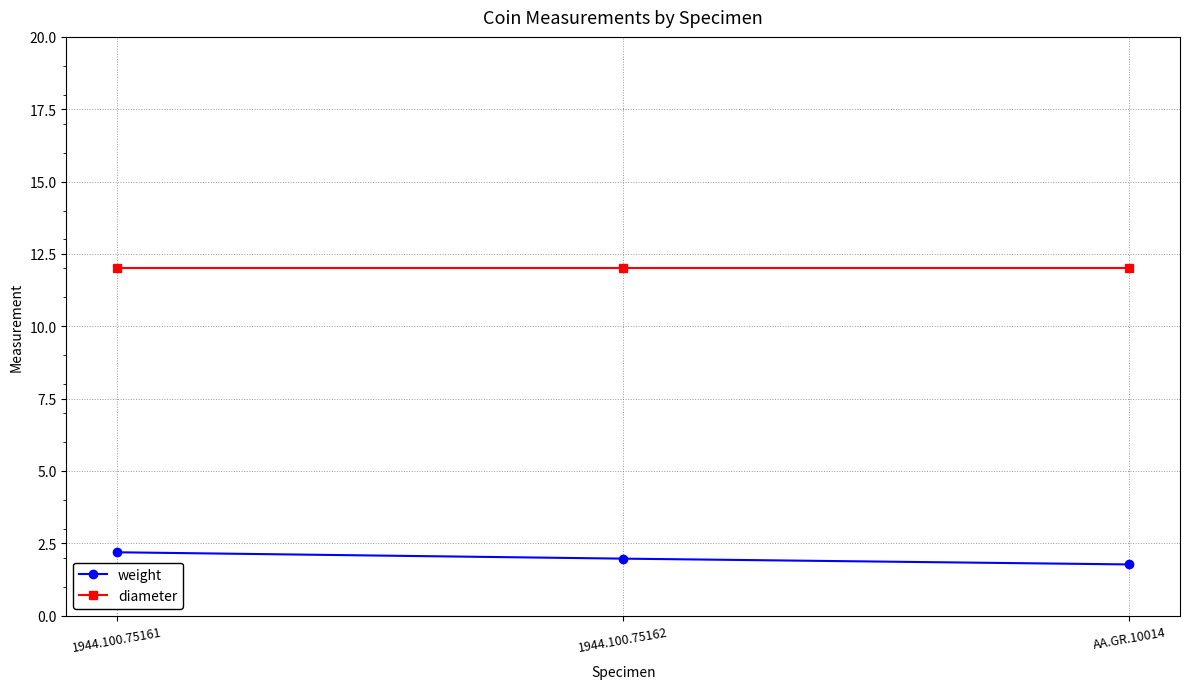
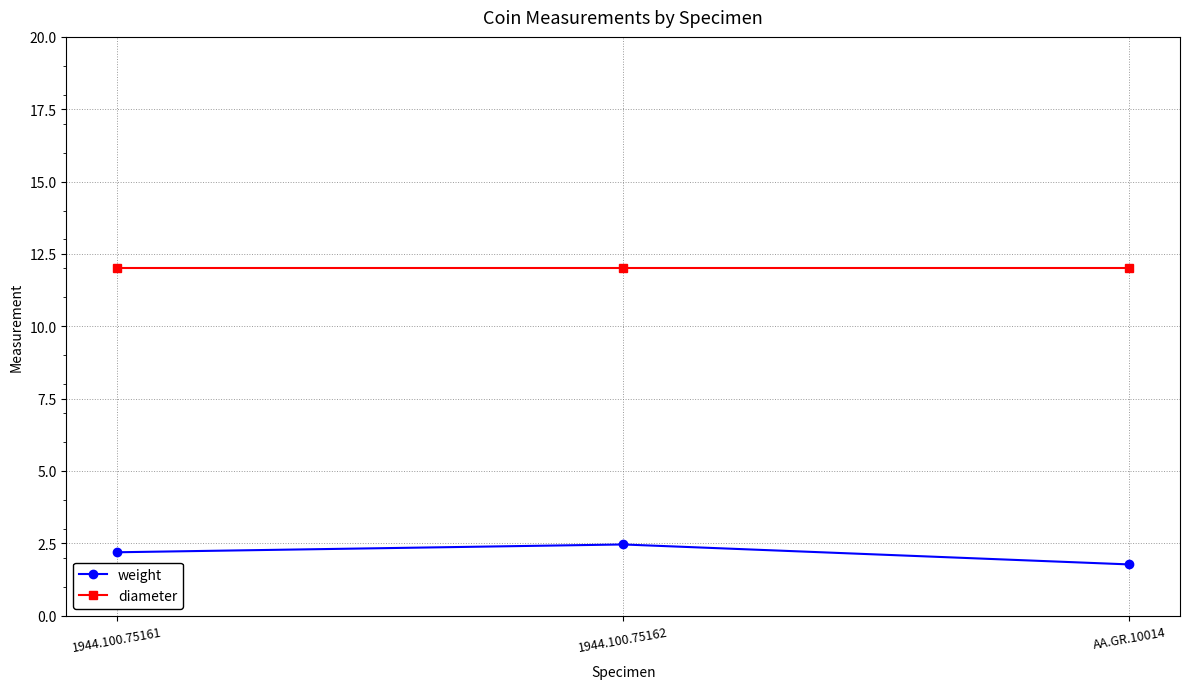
weight, 1944.100.75162: 2.0 -> 2.5
